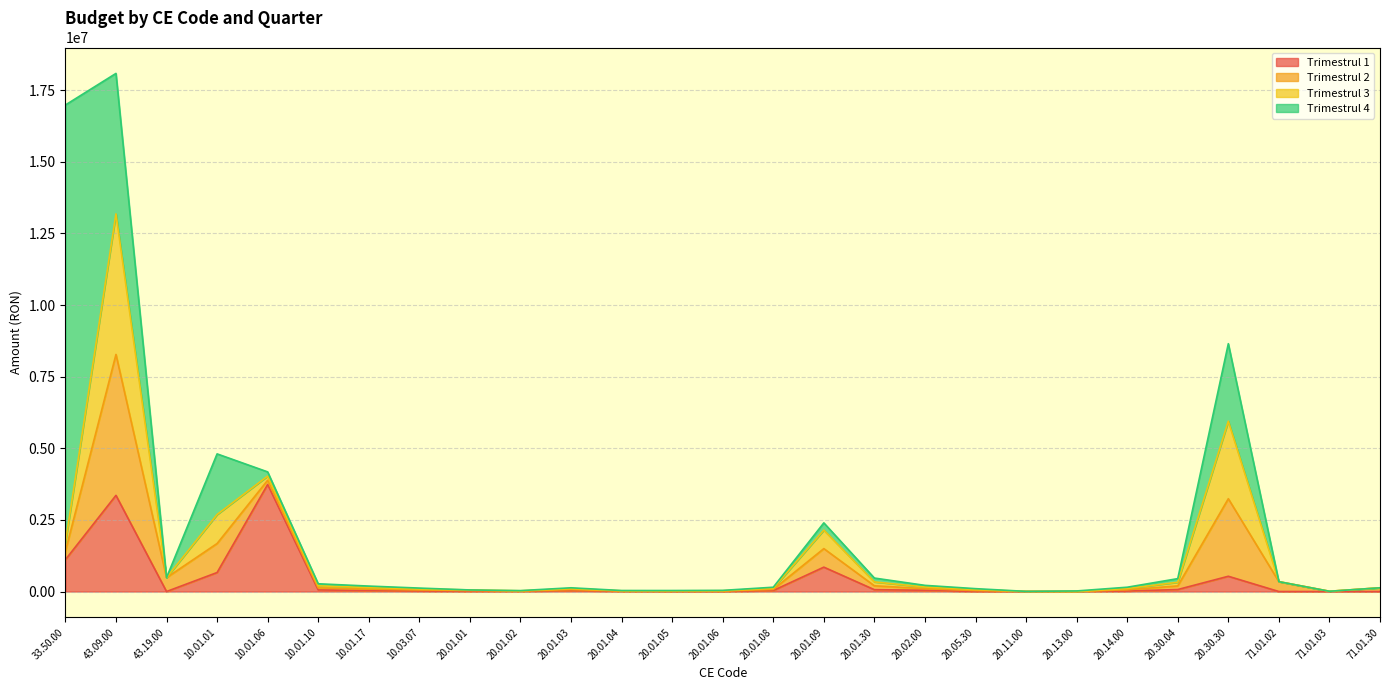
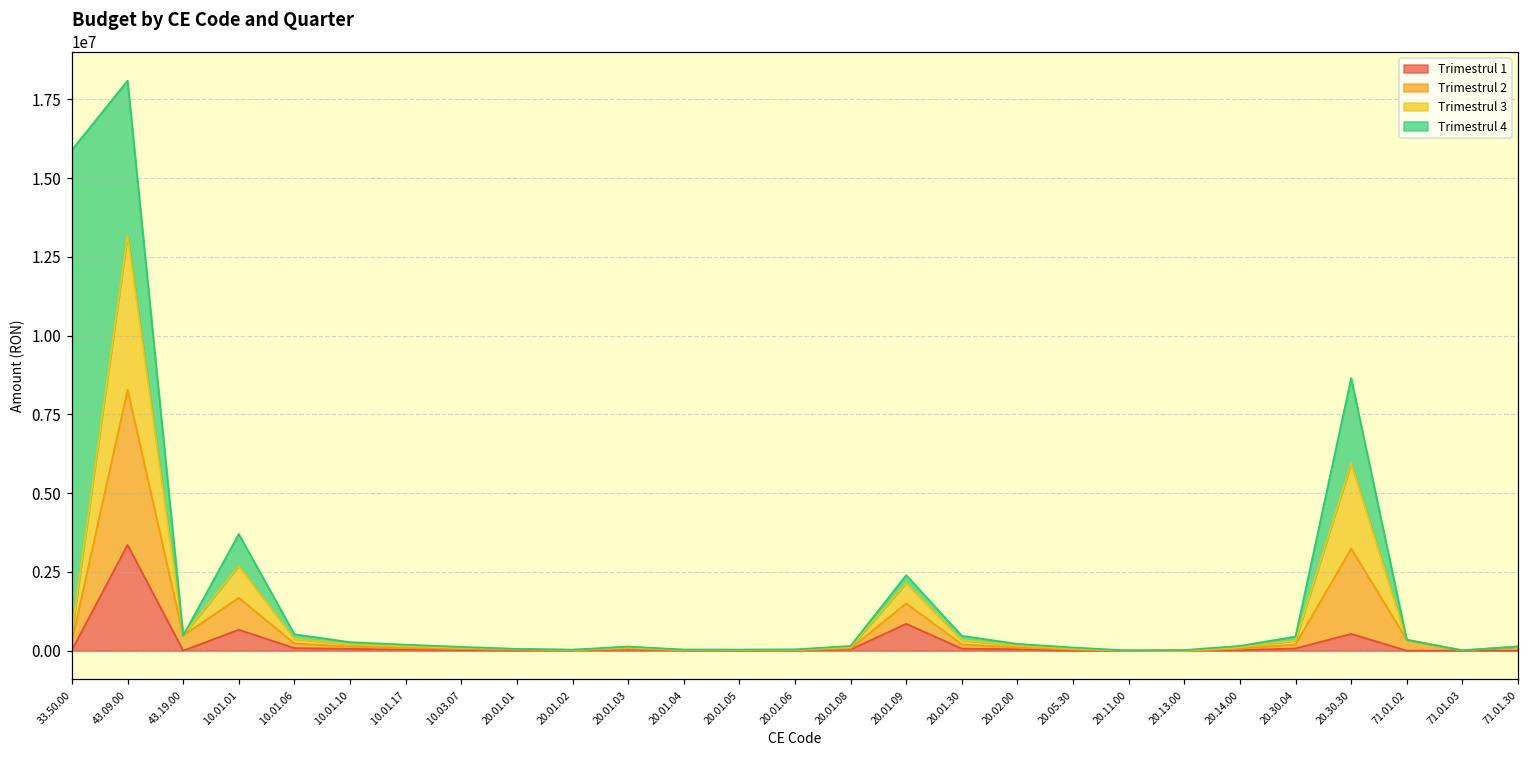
Trimestrul 1, 33.50.00: 1100000 -> 0
Trimestrul 4, 10.01.01: 2100000 -> 1000000
Trimestrul 1, 10.01.06: 3700000 -> 100000
